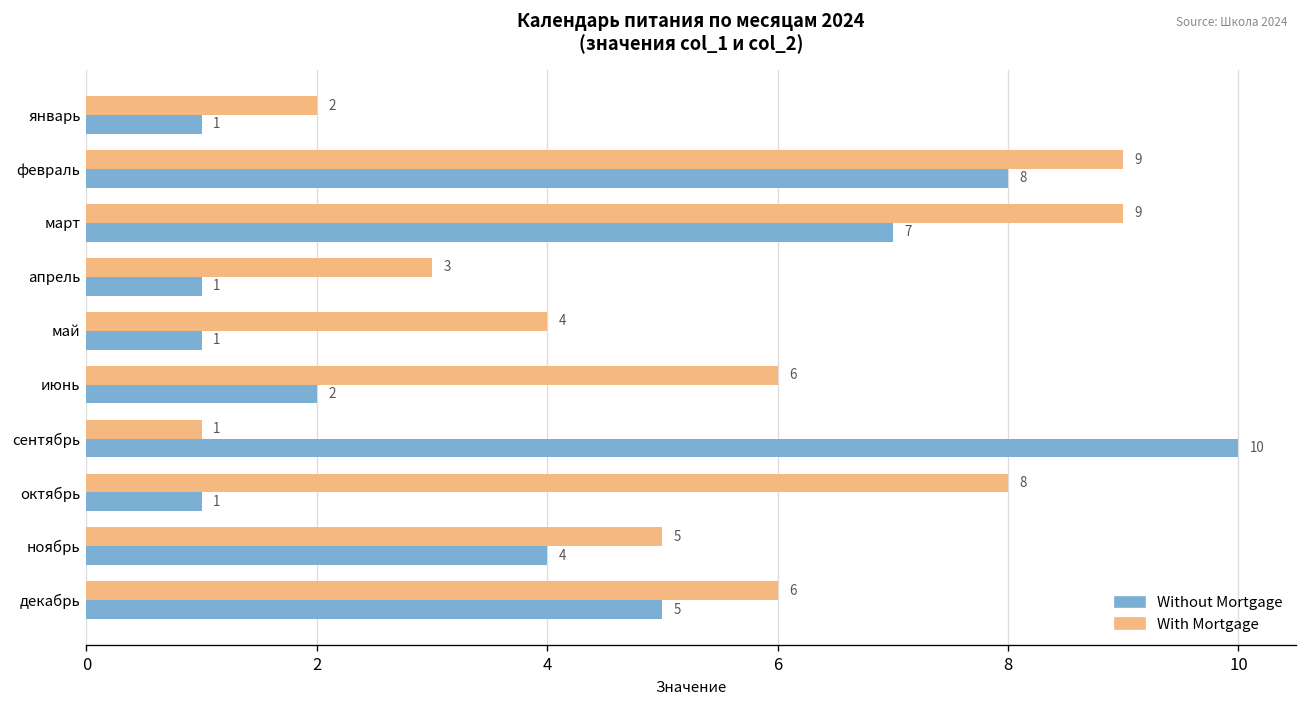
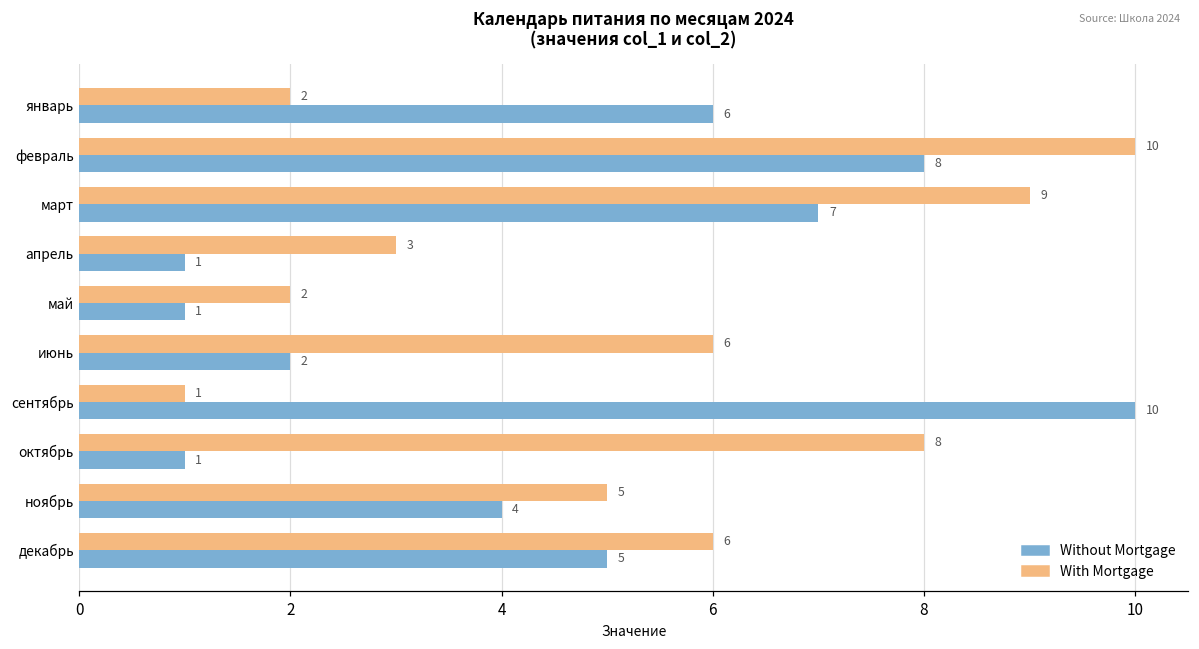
Without Mortgage, январь: 1 -> 6
With Mortgage, февраль: 9 -> 10
With Mortgage, май: 4 -> 2
